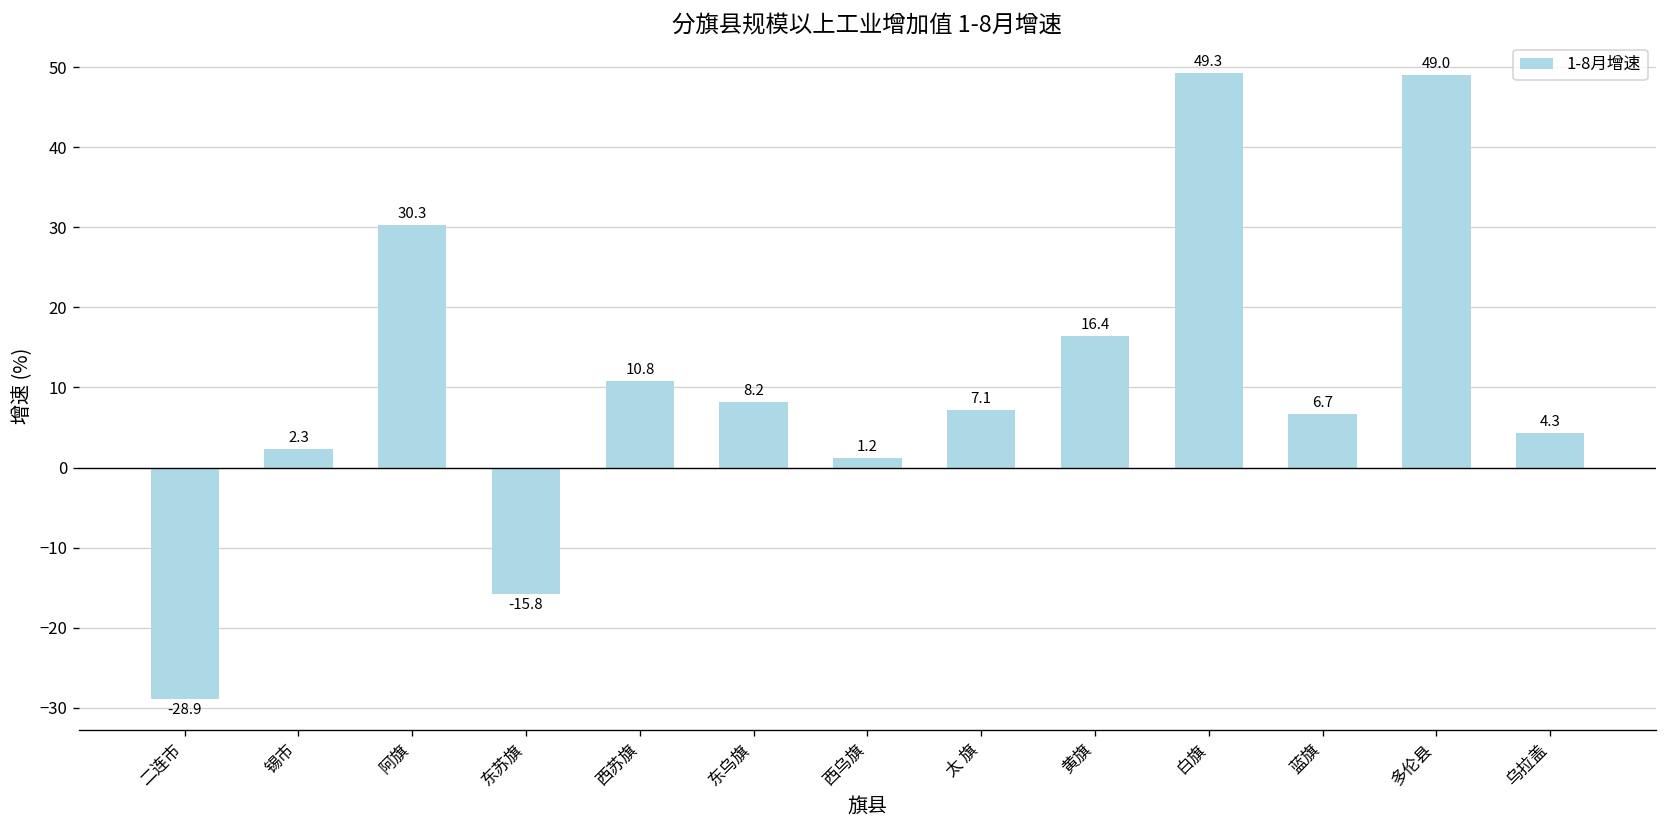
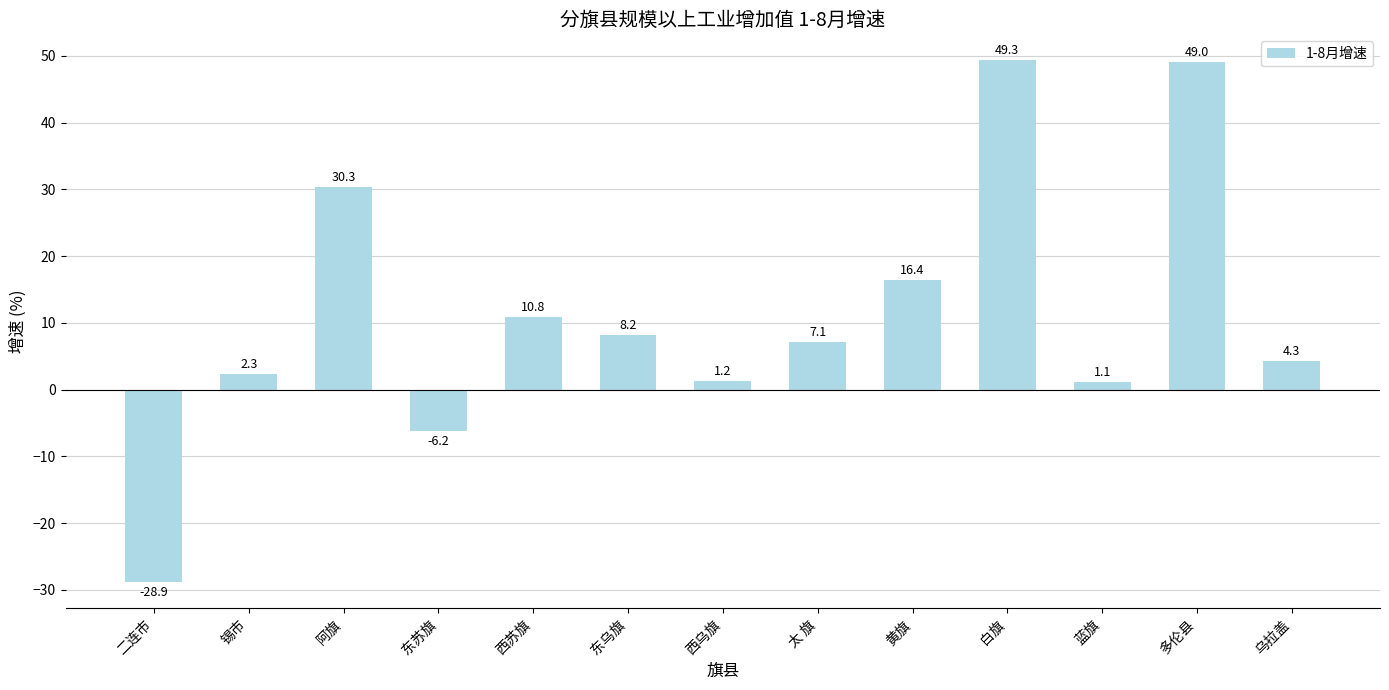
东苏旗: -15.8 -> -6.2
蓝旗: 6.7 -> 1.1
